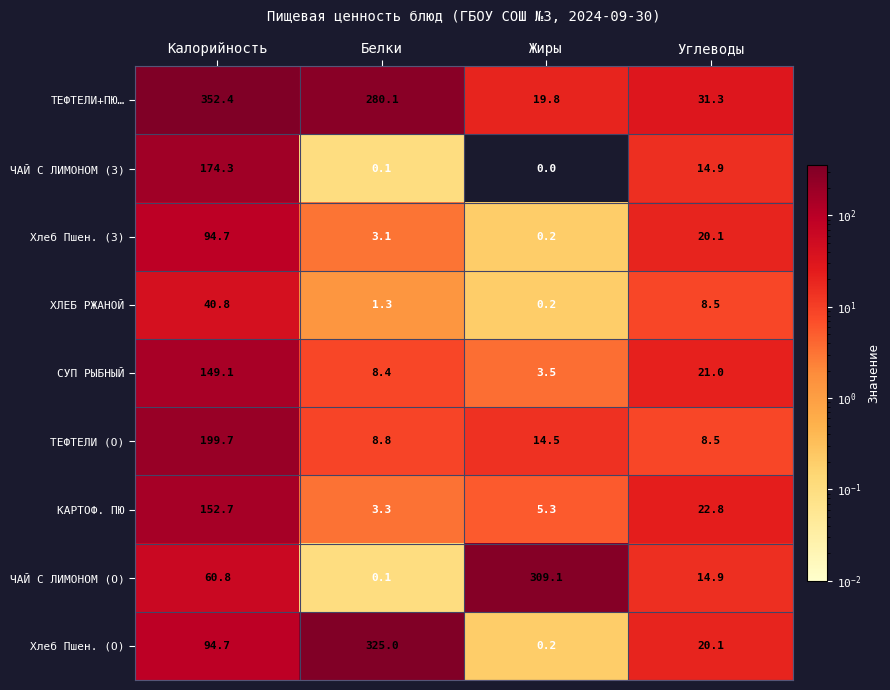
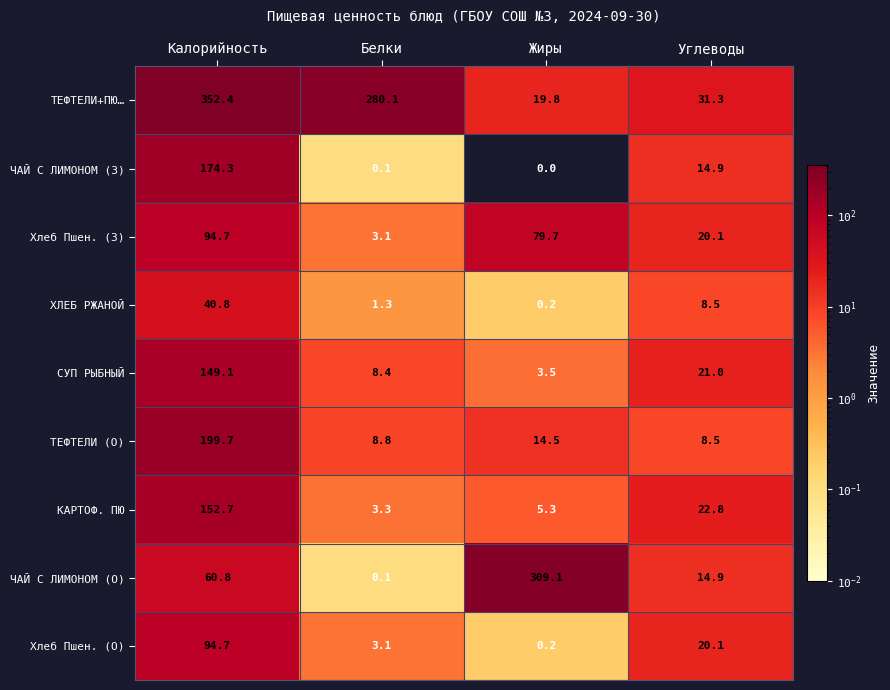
Хлеб Пшен. (З), Жиры: 0.2 -> 79.7
Хлеб Пшен. (О), Белки: 325.0 -> 3.1
